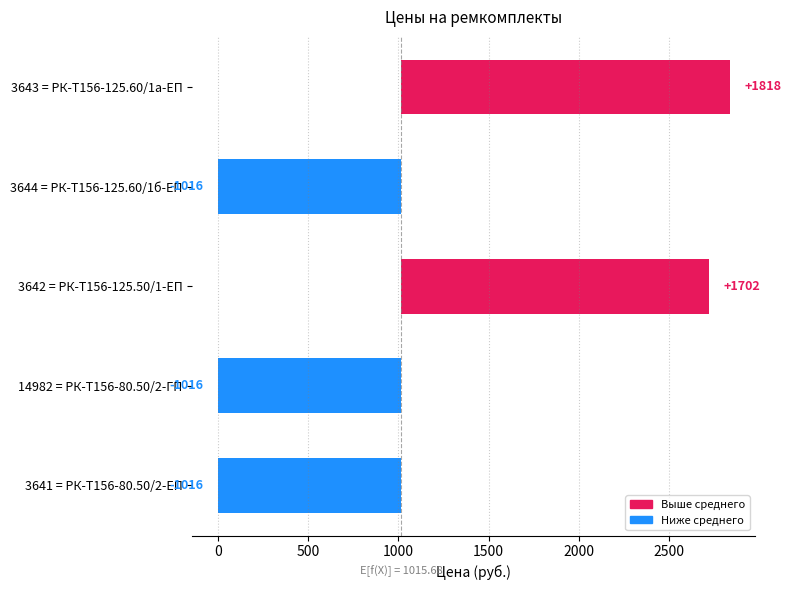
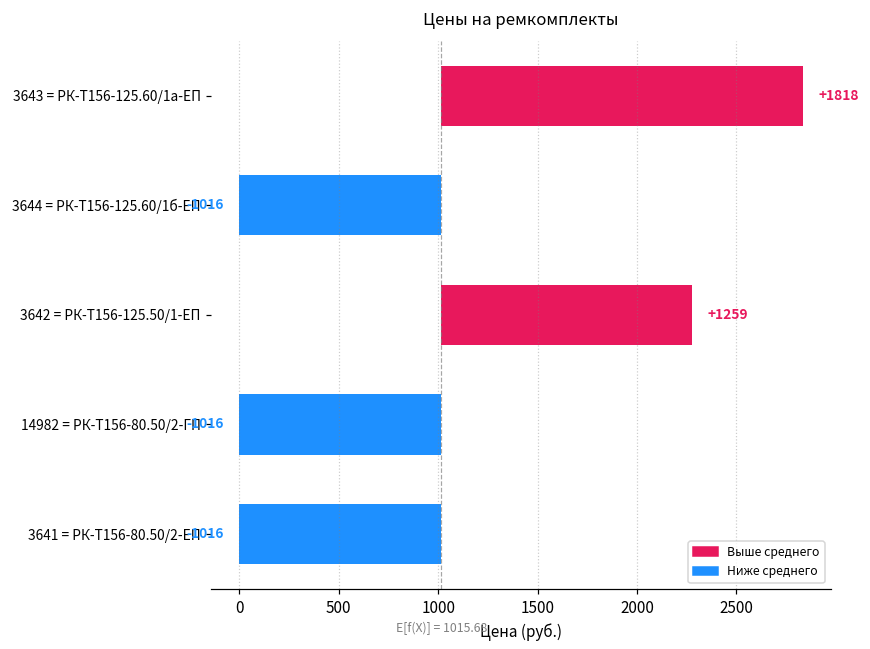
3642 = РК-Т156-125.50/1-ЕП: +1702 -> +1259
